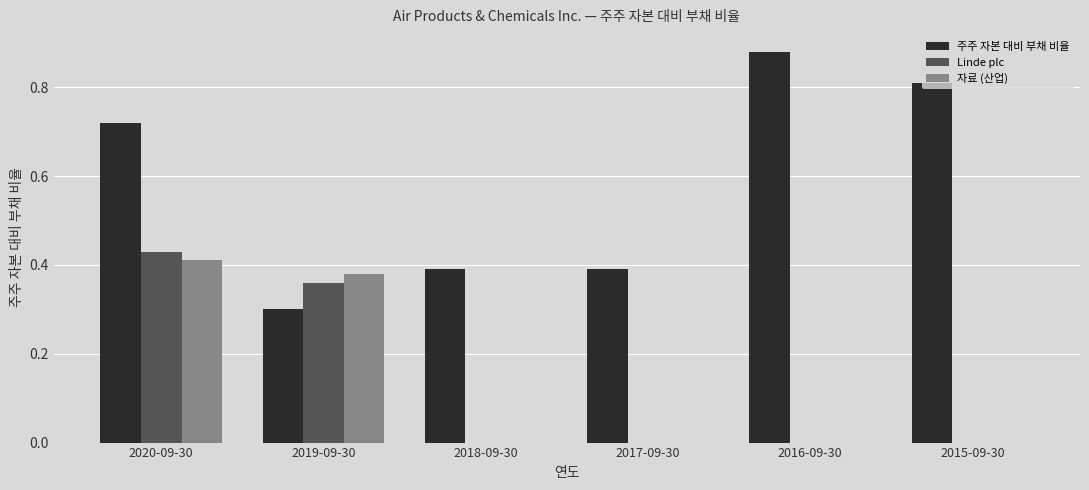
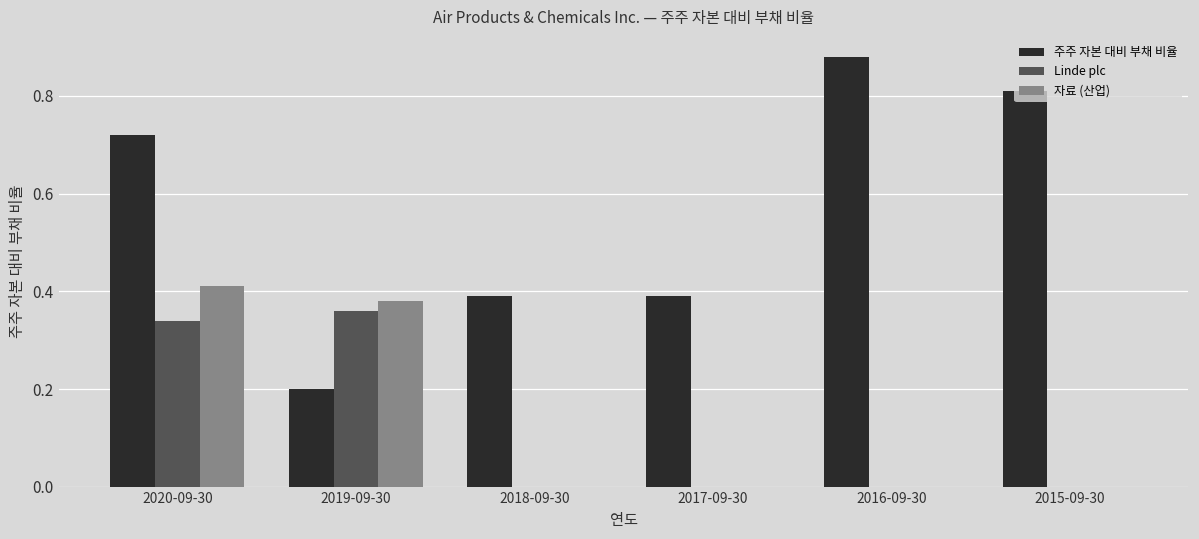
Linde plc, 2020-09-30: 0.43 -> 0.34
주주 자본 대비 부채 비율, 2019-09-30: 0.3 -> 0.2
